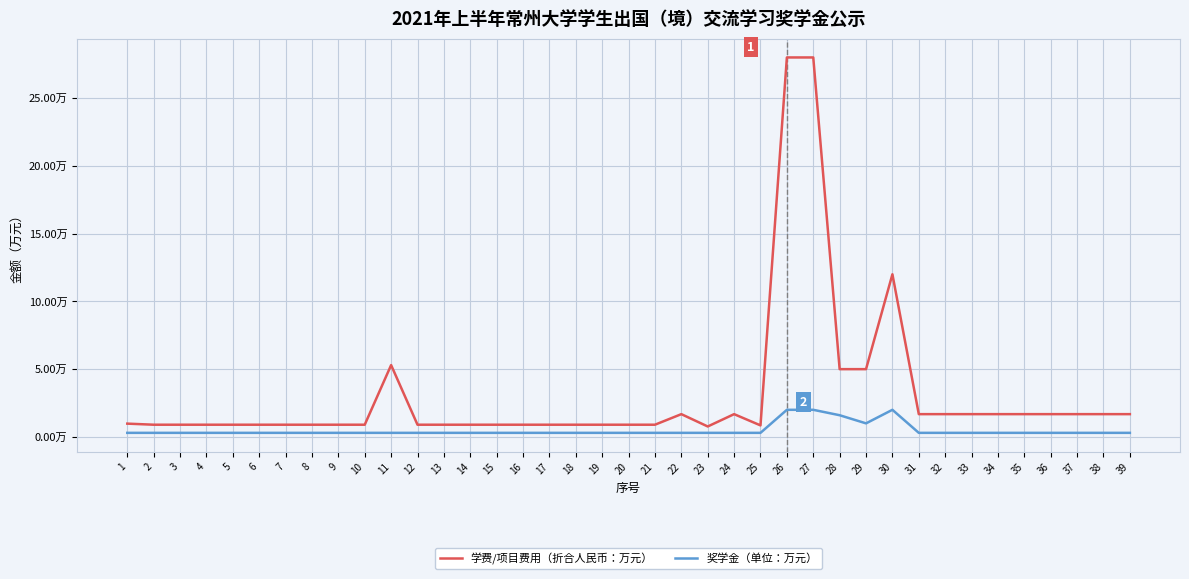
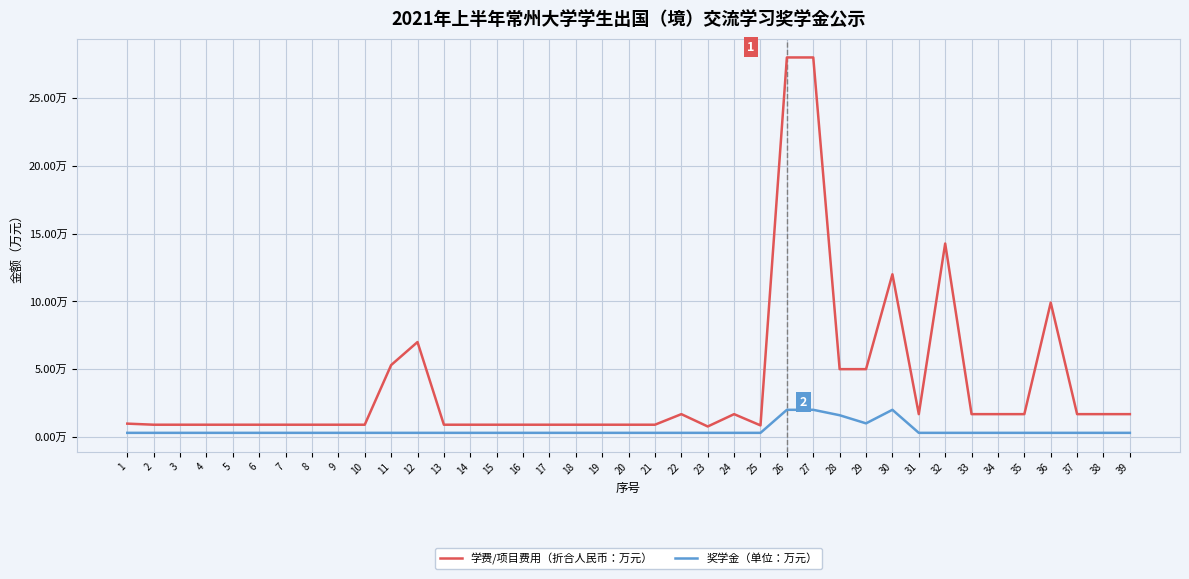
学费/项目费用（折合人民币：万元）, 12: 0.9万 -> 7.0万
学费/项目费用（折合人民币：万元）, 32: 1.7万 -> 14.3万
学费/项目费用（折合人民币：万元）, 36: 1.7万 -> 9.9万
